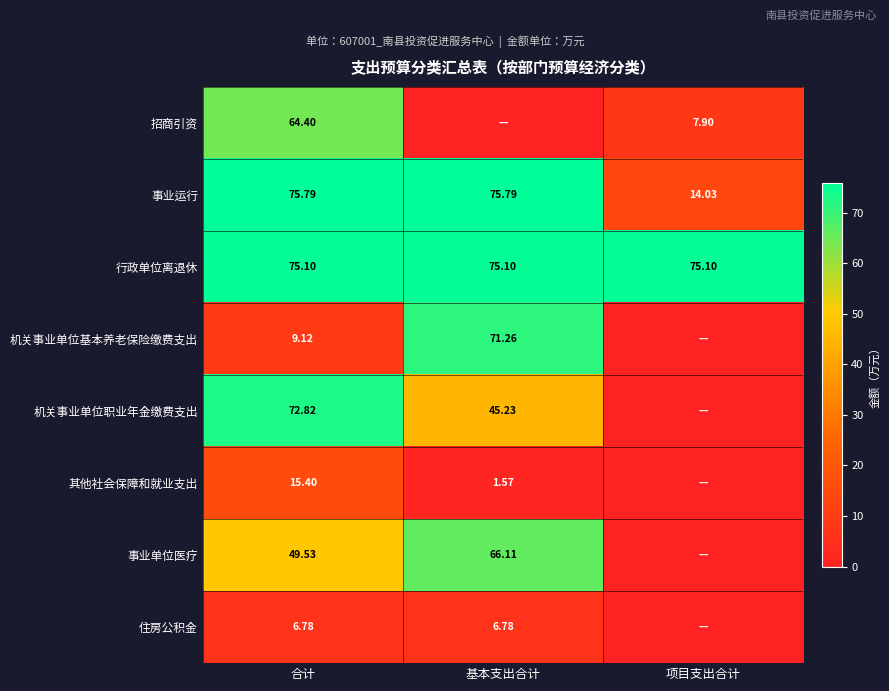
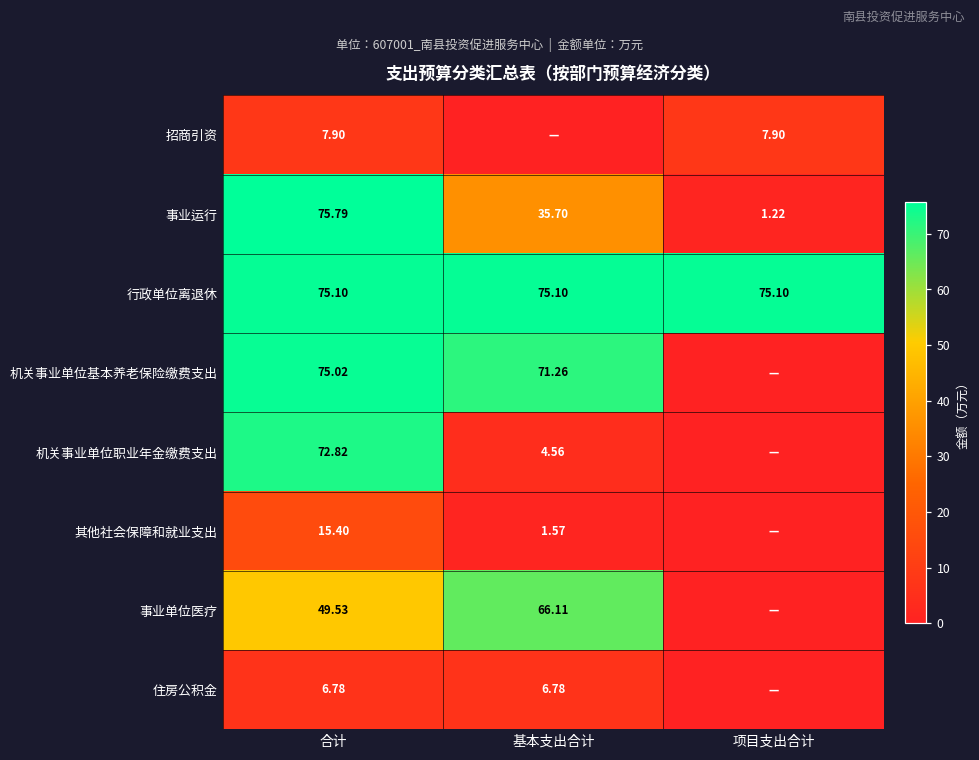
招商引资, 合计: 64.40 -> 7.90
事业运行, 基本支出合计: 75.79 -> 35.70
事业运行, 项目支出合计: 14.03 -> 1.22
机关事业单位基本养老保险缴费支出, 合计: 9.12 -> 75.02
机关事业单位职业年金缴费支出, 基本支出合计: 45.23 -> 4.56
